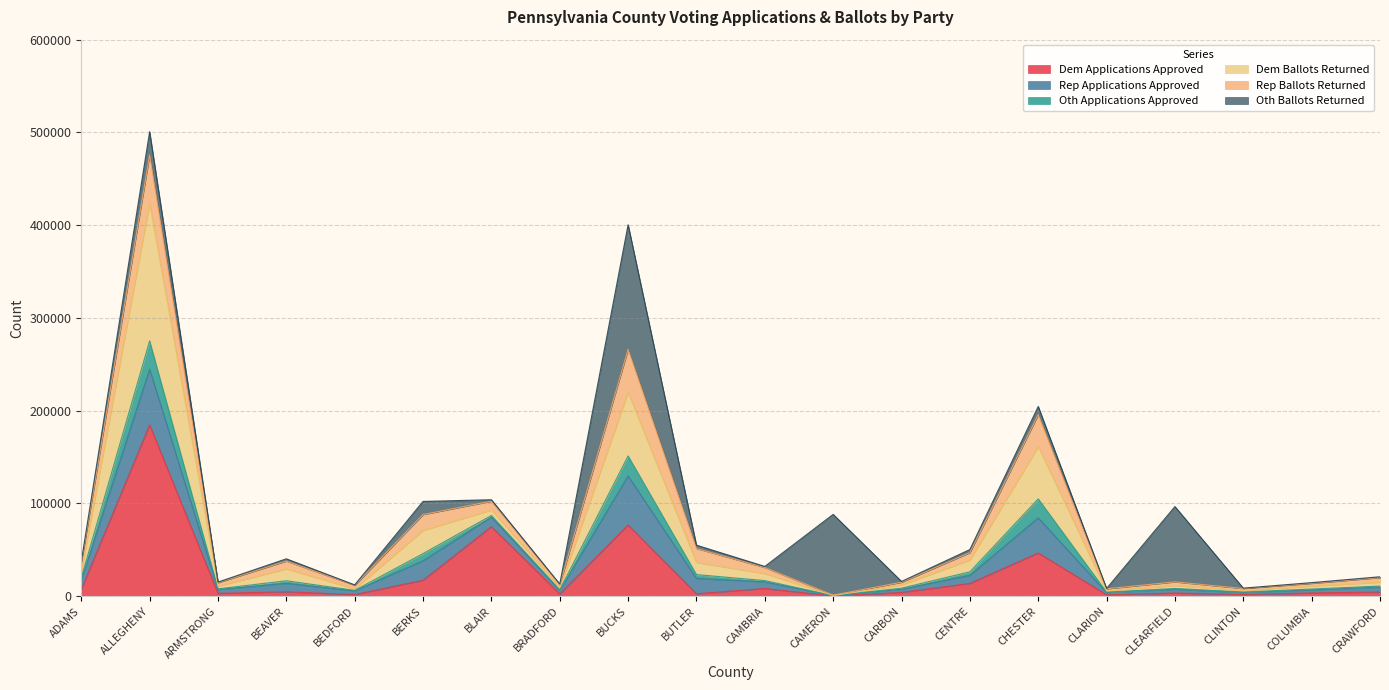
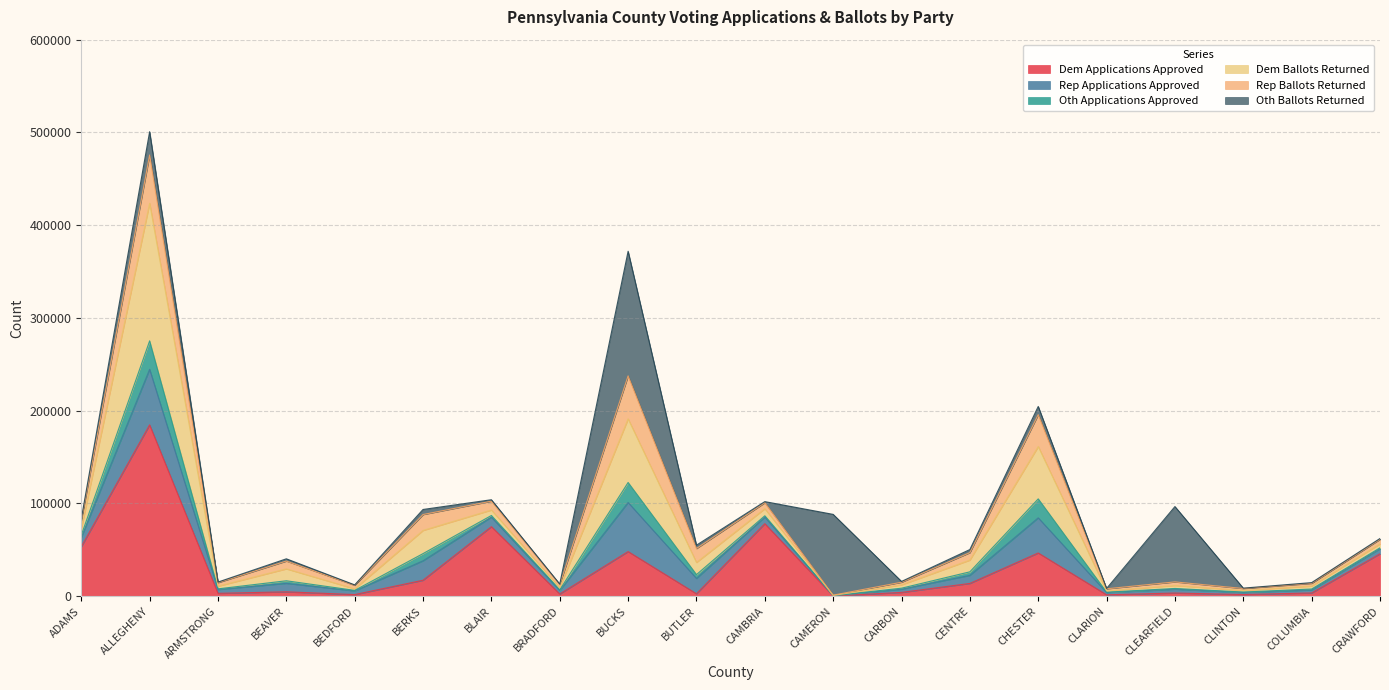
Dem Applications Approved, ADAMS: 10000 -> 50000
Oth Ballots Returned, BERKS: 14000 -> 5000
Dem Applications Approved, BUCKS: 80000 -> 50000
Dem Applications Approved, CAMBRIA: 10000 -> 80000
Dem Applications Approved, CRAWFORD: 0 -> 50000
